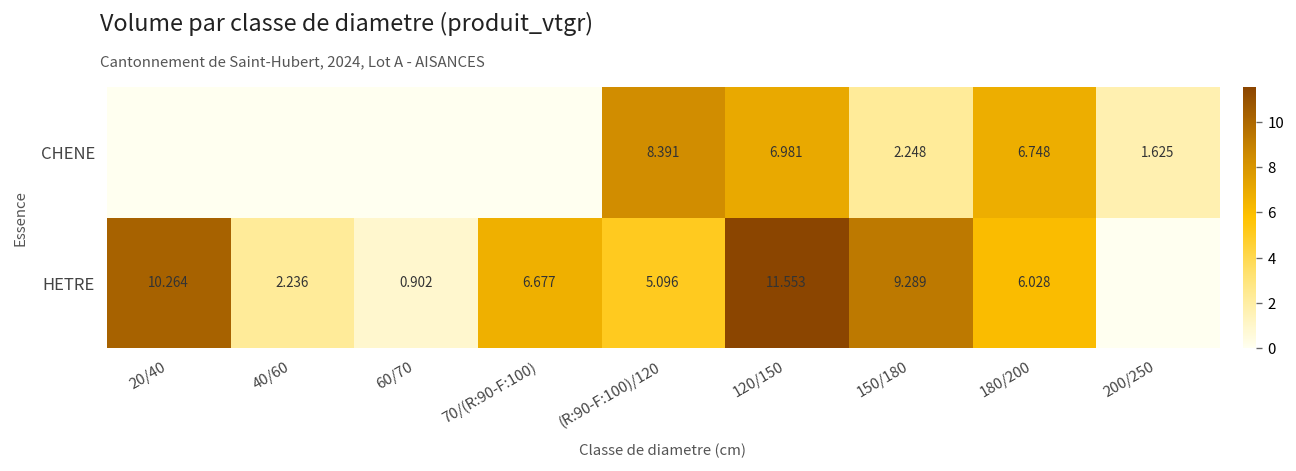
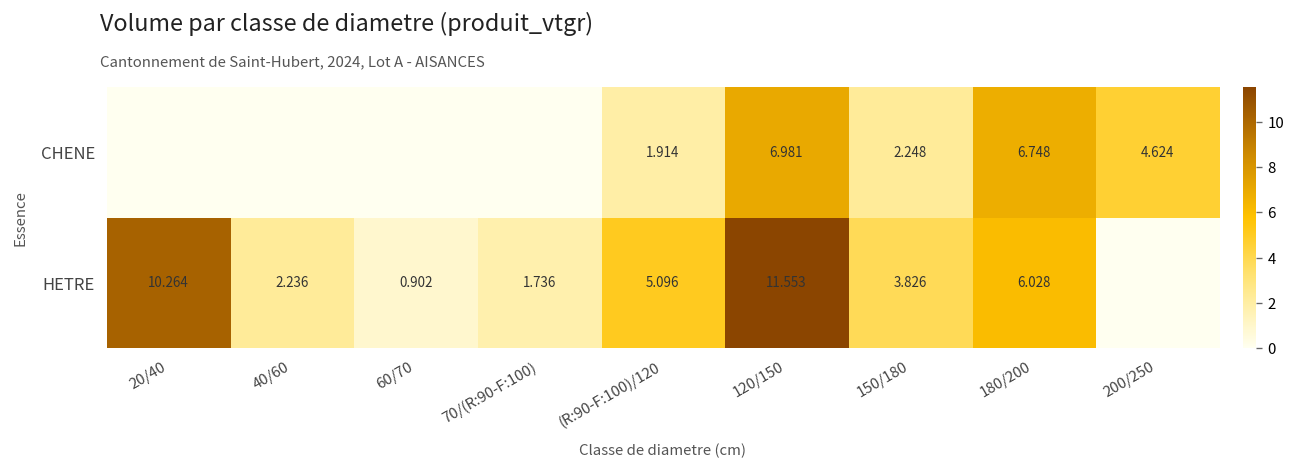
CHENE, (R:90-F:100)/120: 8.391 -> 1.914
CHENE, 200/250: 1.625 -> 4.624
HETRE, 70/(R:90-F:100): 6.677 -> 1.736
HETRE, 150/180: 9.289 -> 3.826
